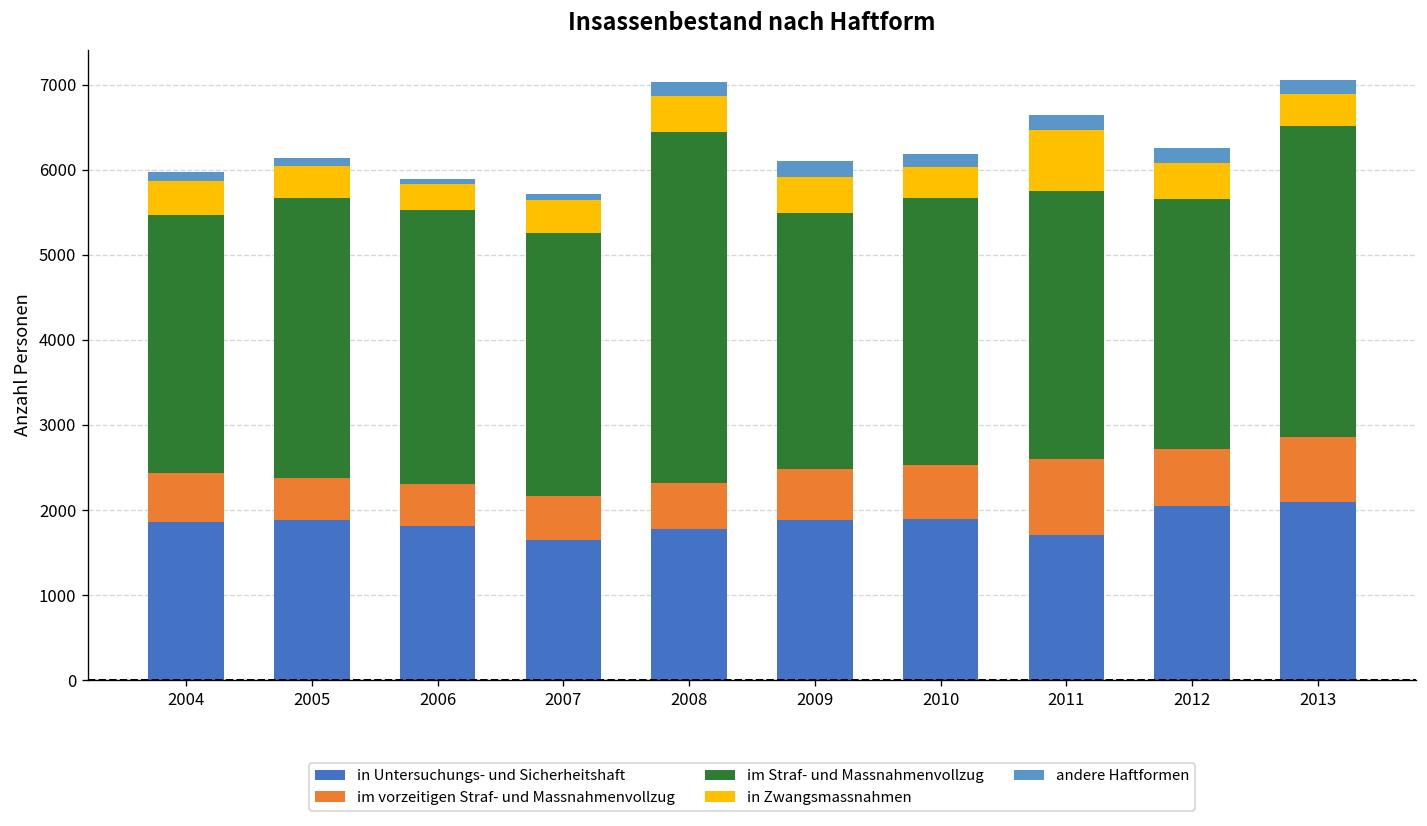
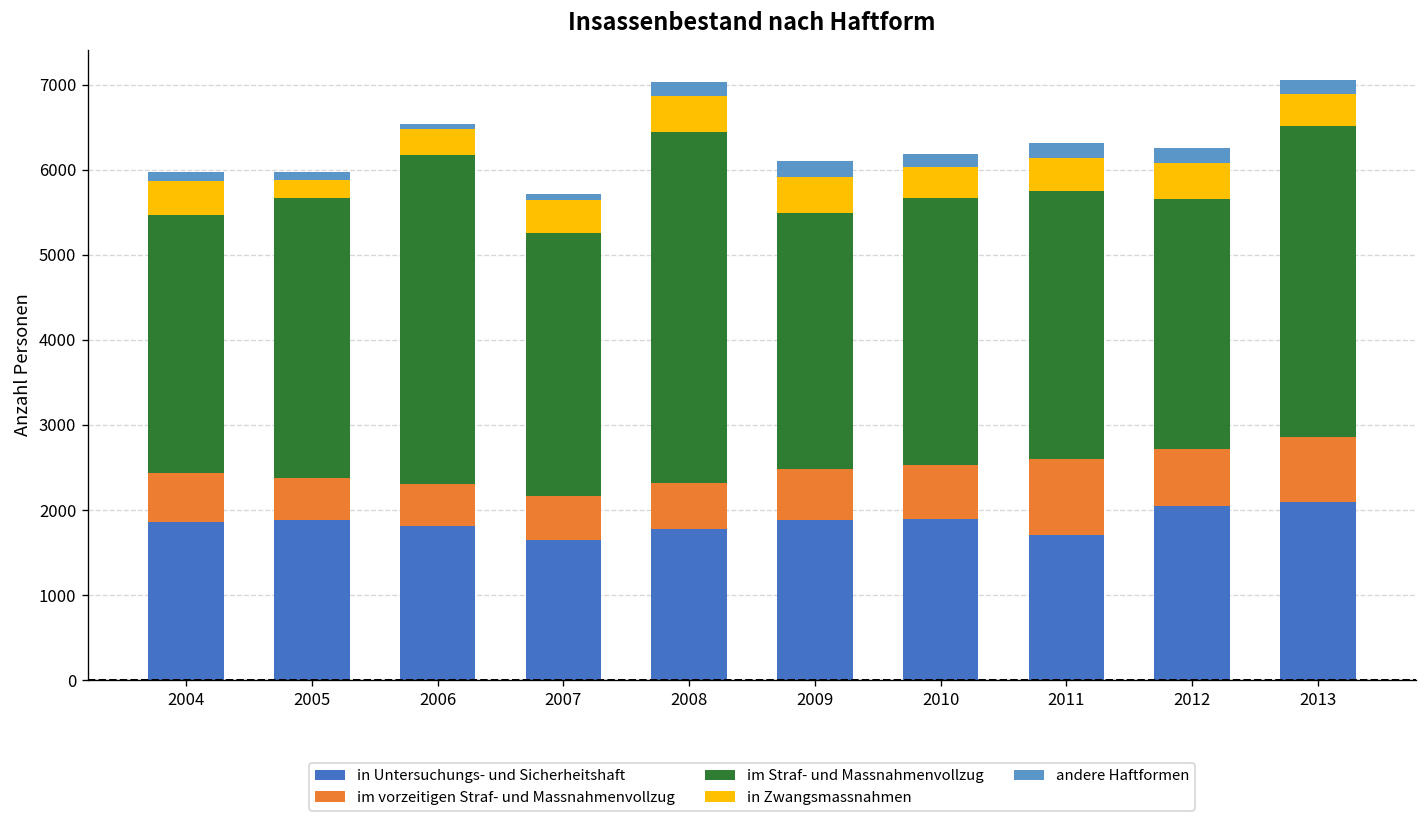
in Zwangsmassnahmen, 2005: 400 -> 200
im Straf- und Massnahmenvollzug, 2006: 3200 -> 3900
in Zwangsmassnahmen, 2011: 700 -> 400
